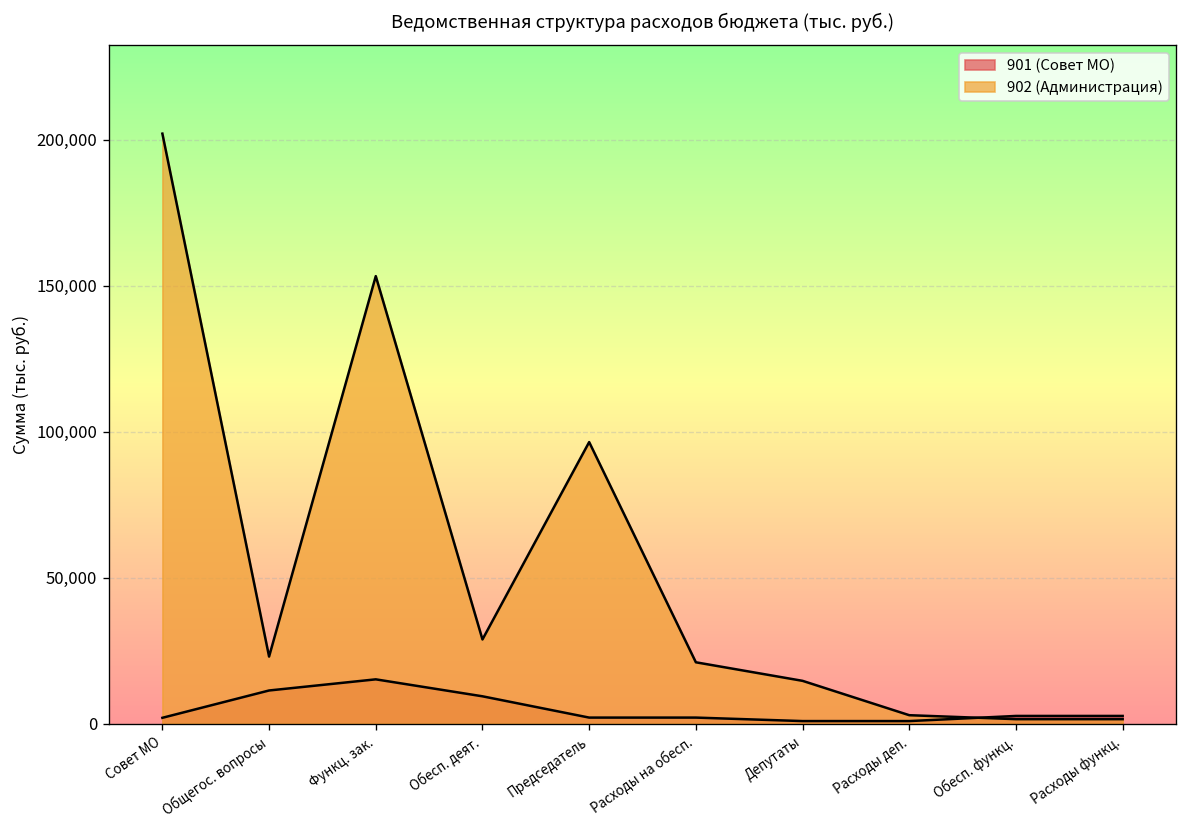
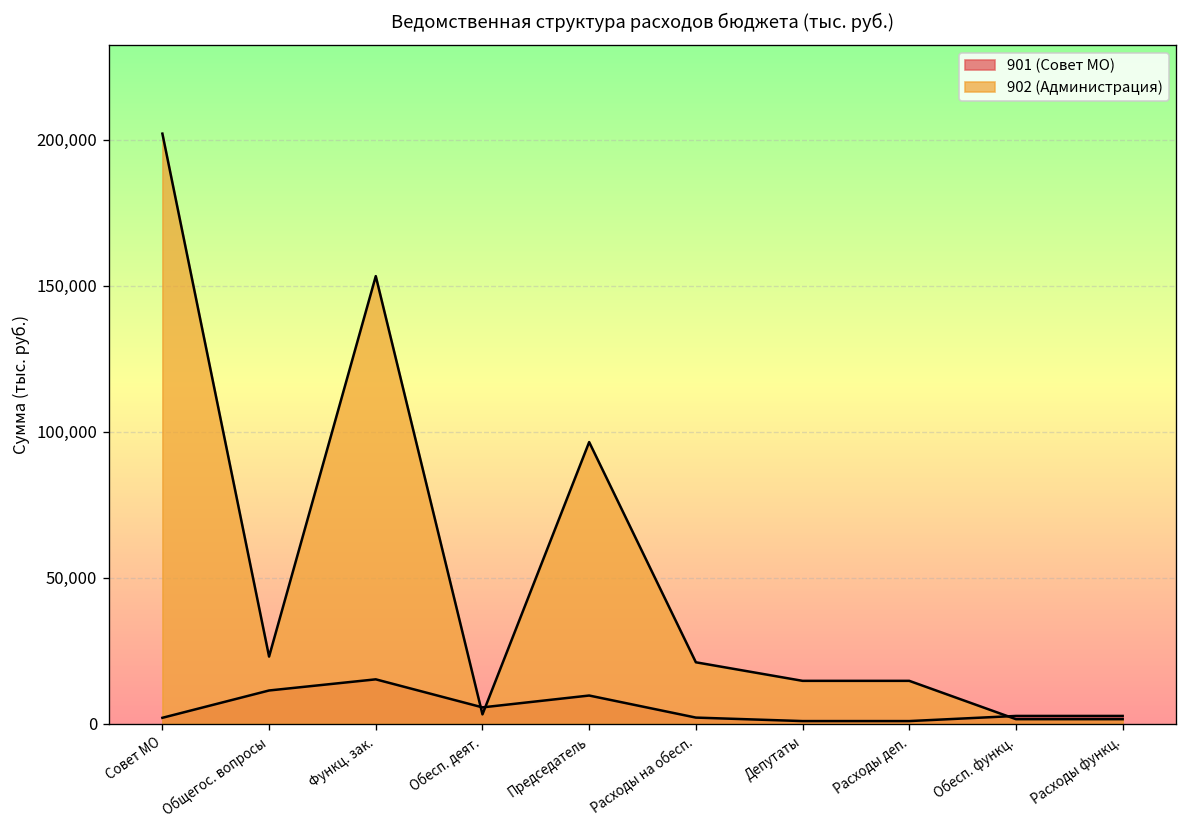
901 (Совет МО), Обесп. деят.: 9,000 -> 6,000
902 (Администрация), Обесп. деят.: 29,000 -> 3,000
901 (Совет МО), Председатель: 2,000 -> 10,000
902 (Администрация), Расходы деп.: 3,000 -> 15,000
